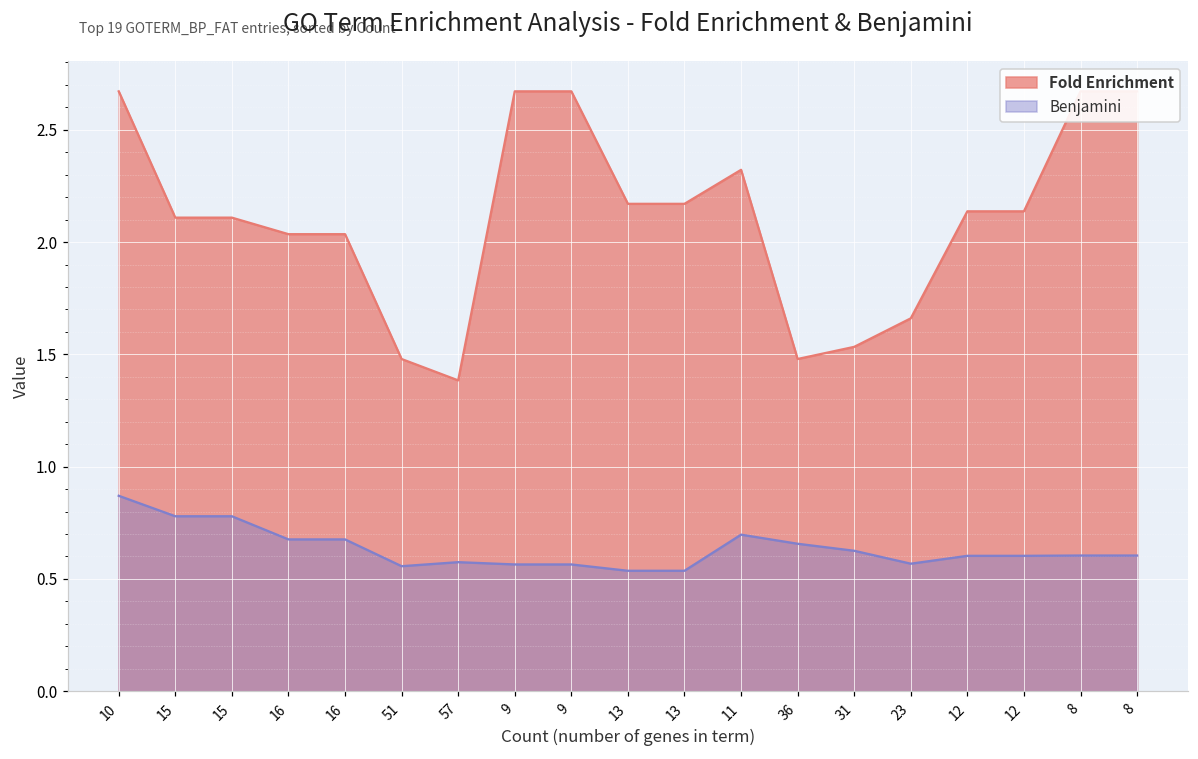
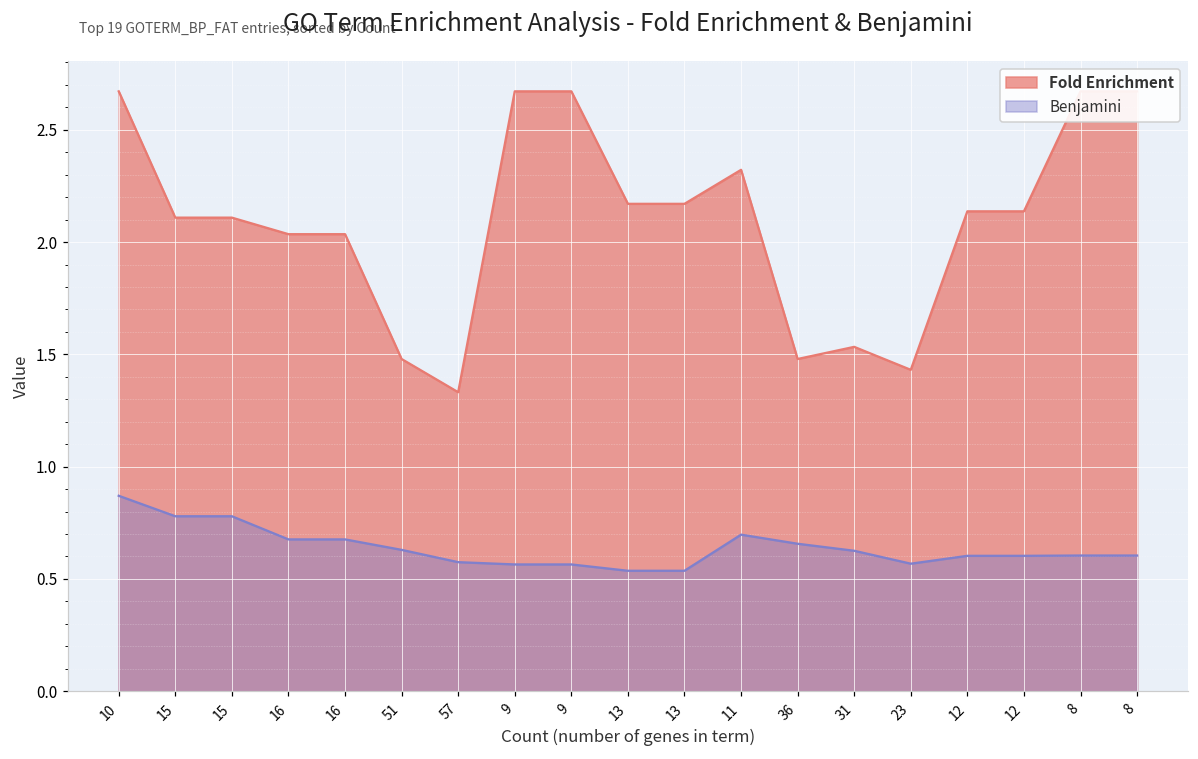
Benjamini, 51: 0.56 -> 0.63
Fold Enrichment, 57: 1.38 -> 1.33
Fold Enrichment, 23: 1.66 -> 1.43
